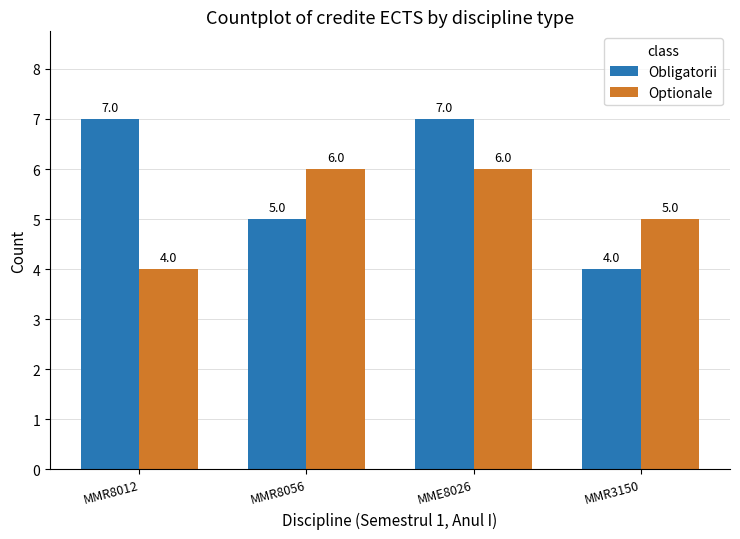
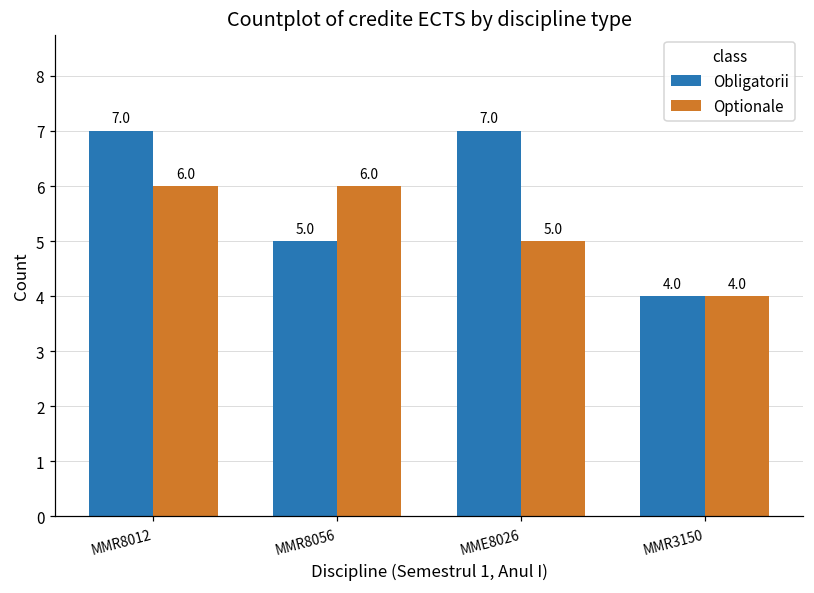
Optionale, MMR8012: 4.0 -> 6.0
Optionale, MME8026: 6.0 -> 5.0
Optionale, MMR3150: 5.0 -> 4.0
